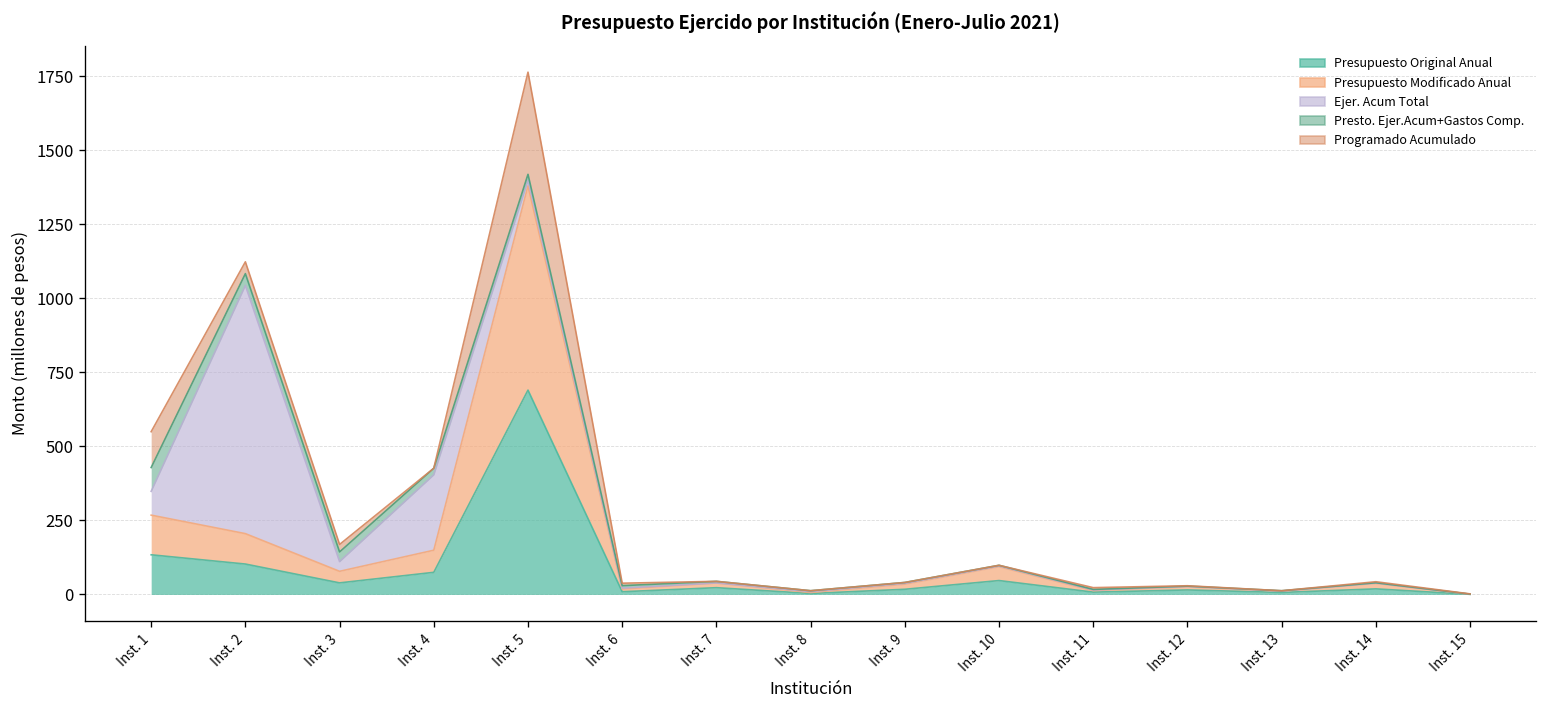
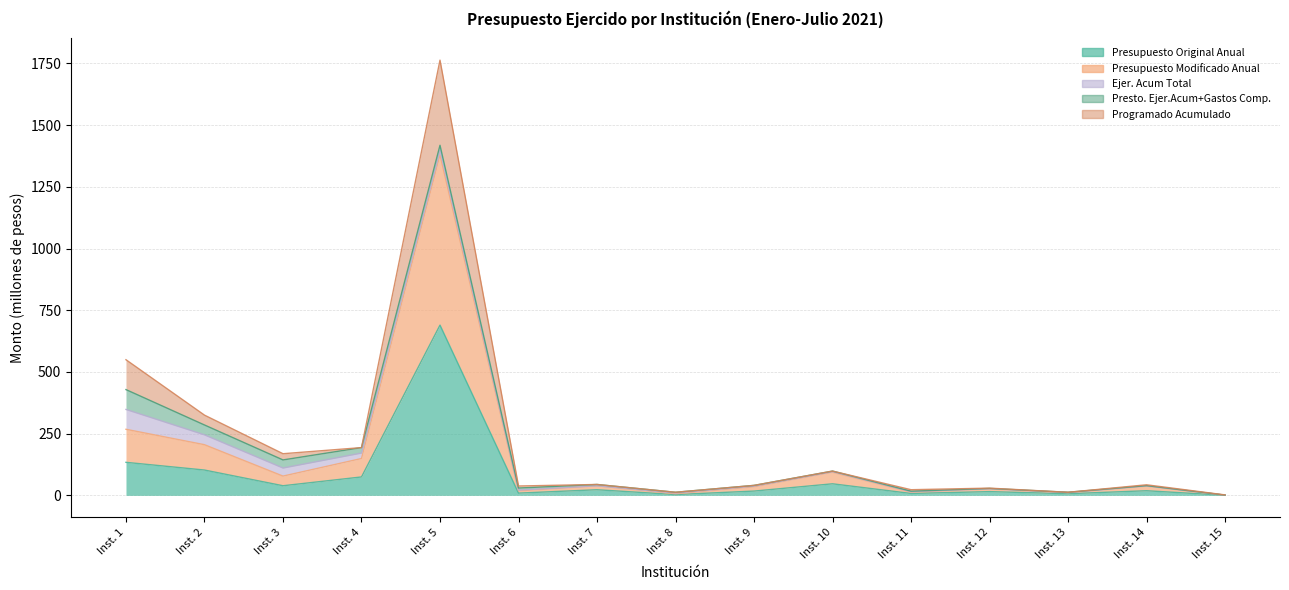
Ejer. Acum Total, Inst. 2: 840 -> 40
Ejer. Acum Total, Inst. 4: 250 -> 20
